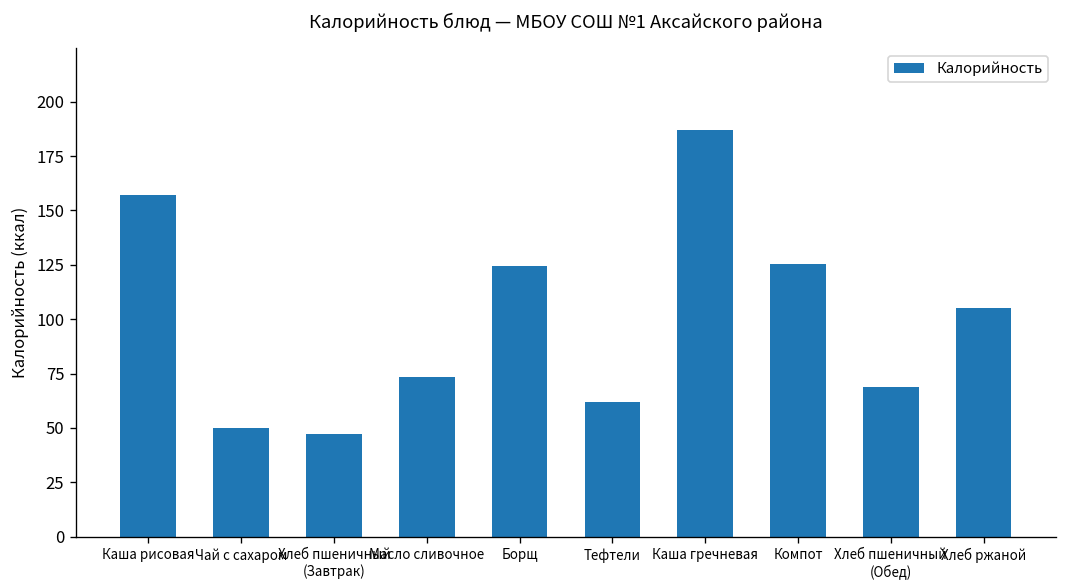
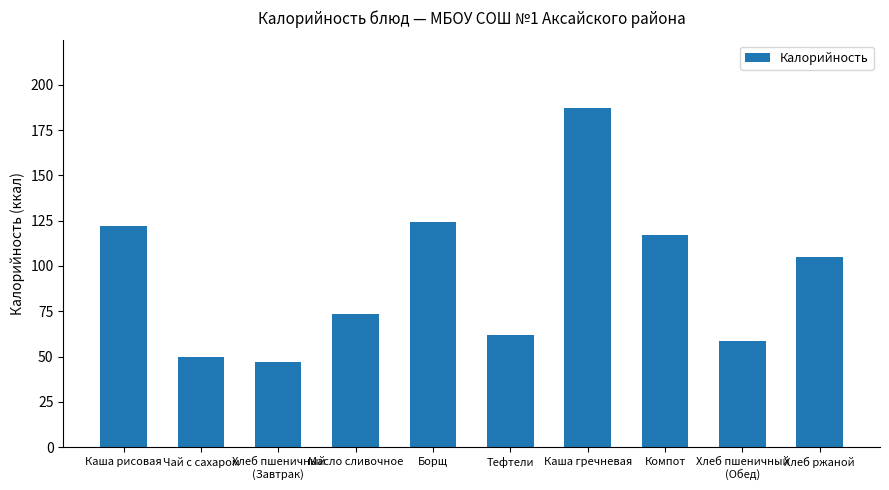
Каша рисовая: 157 -> 122
Компот: 126 -> 117
Хлеб пшеничный (Обед): 69 -> 59
